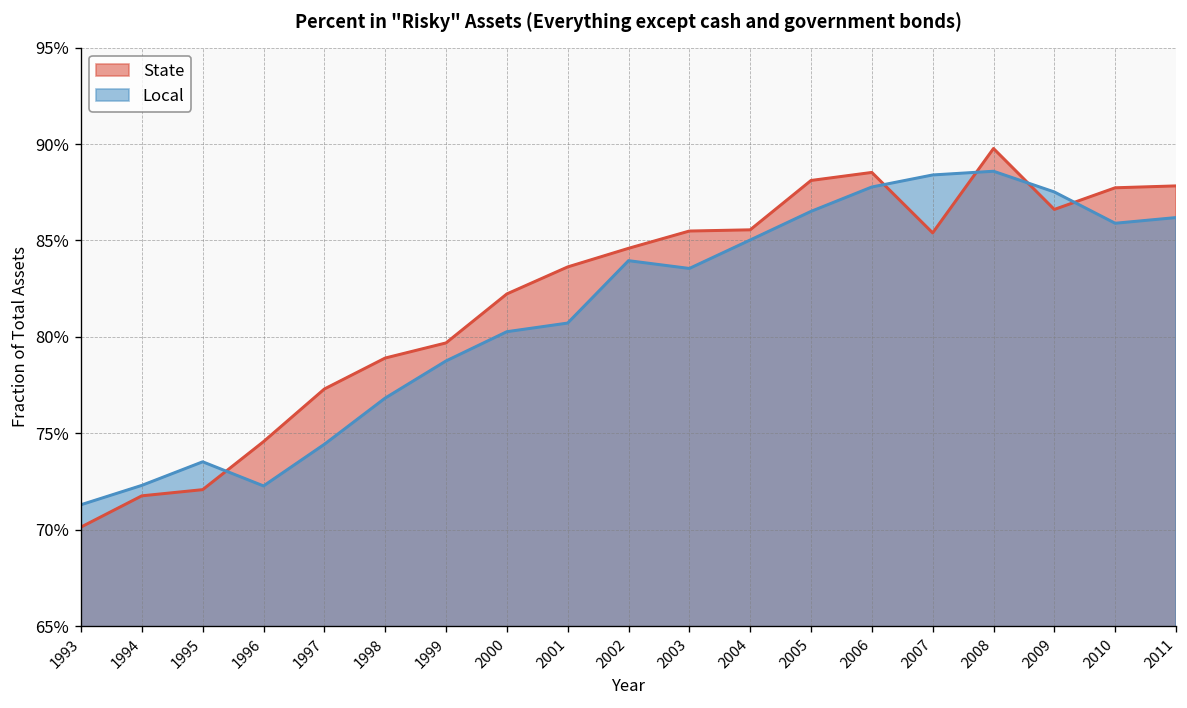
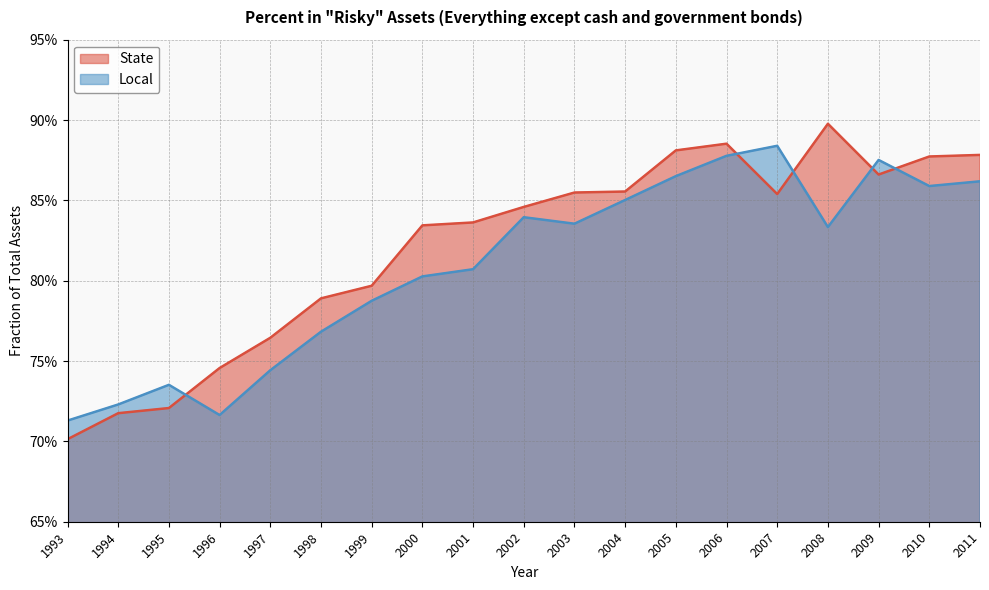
Local, 1996: 72.3% -> 71.6%
State, 1997: 77.3% -> 76.4%
State, 2000: 82.2% -> 83.4%
Local, 2008: 88.6% -> 83.3%
